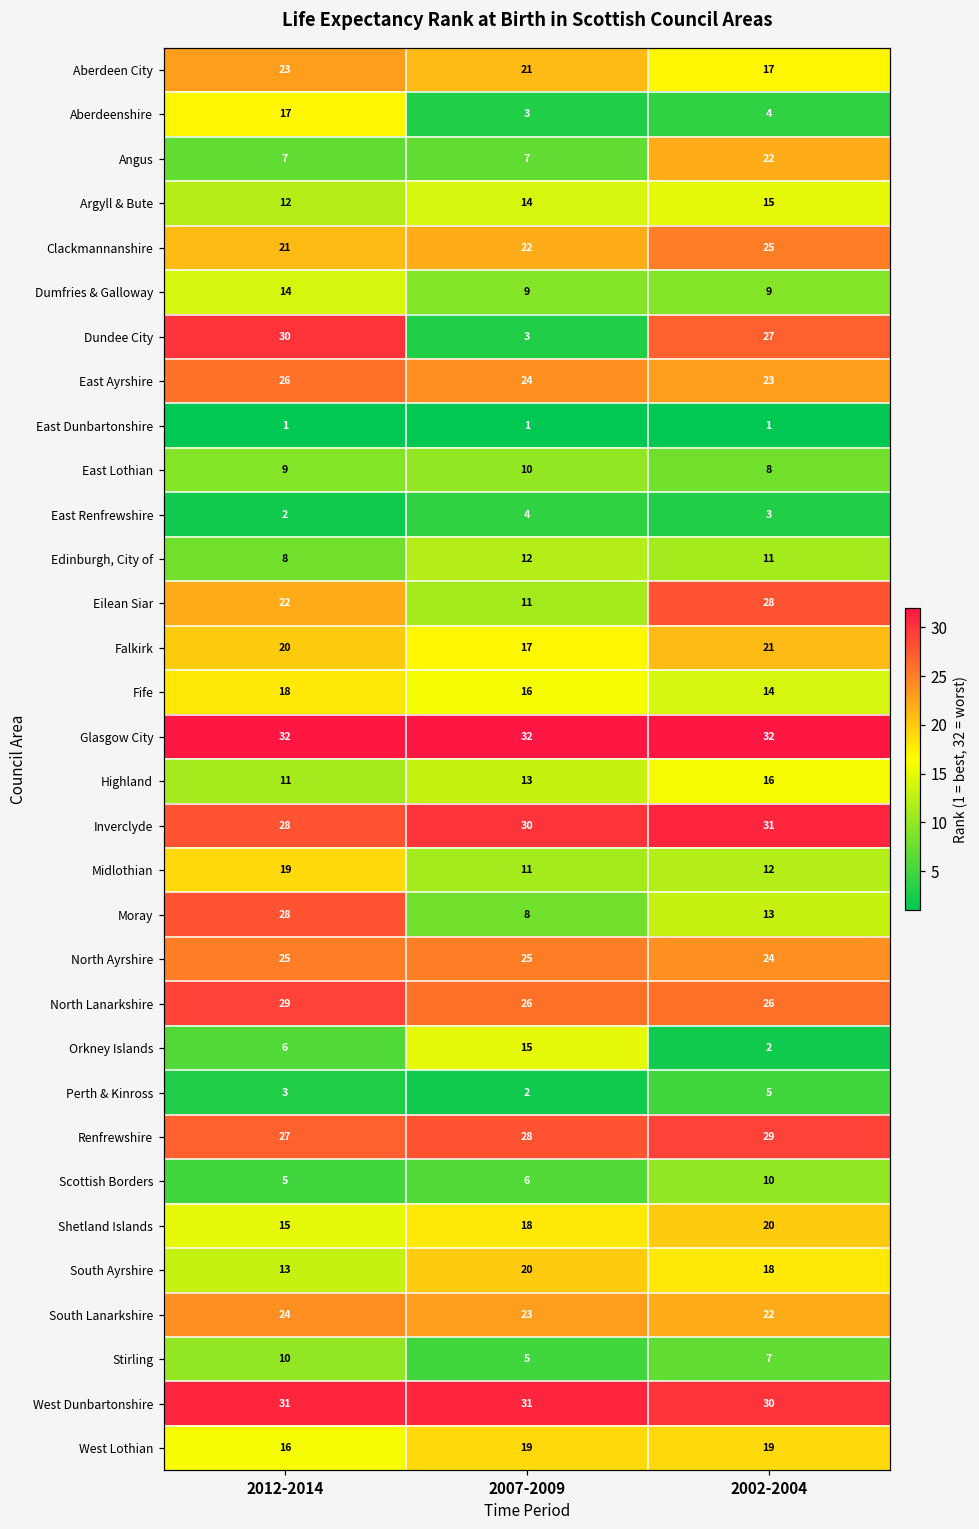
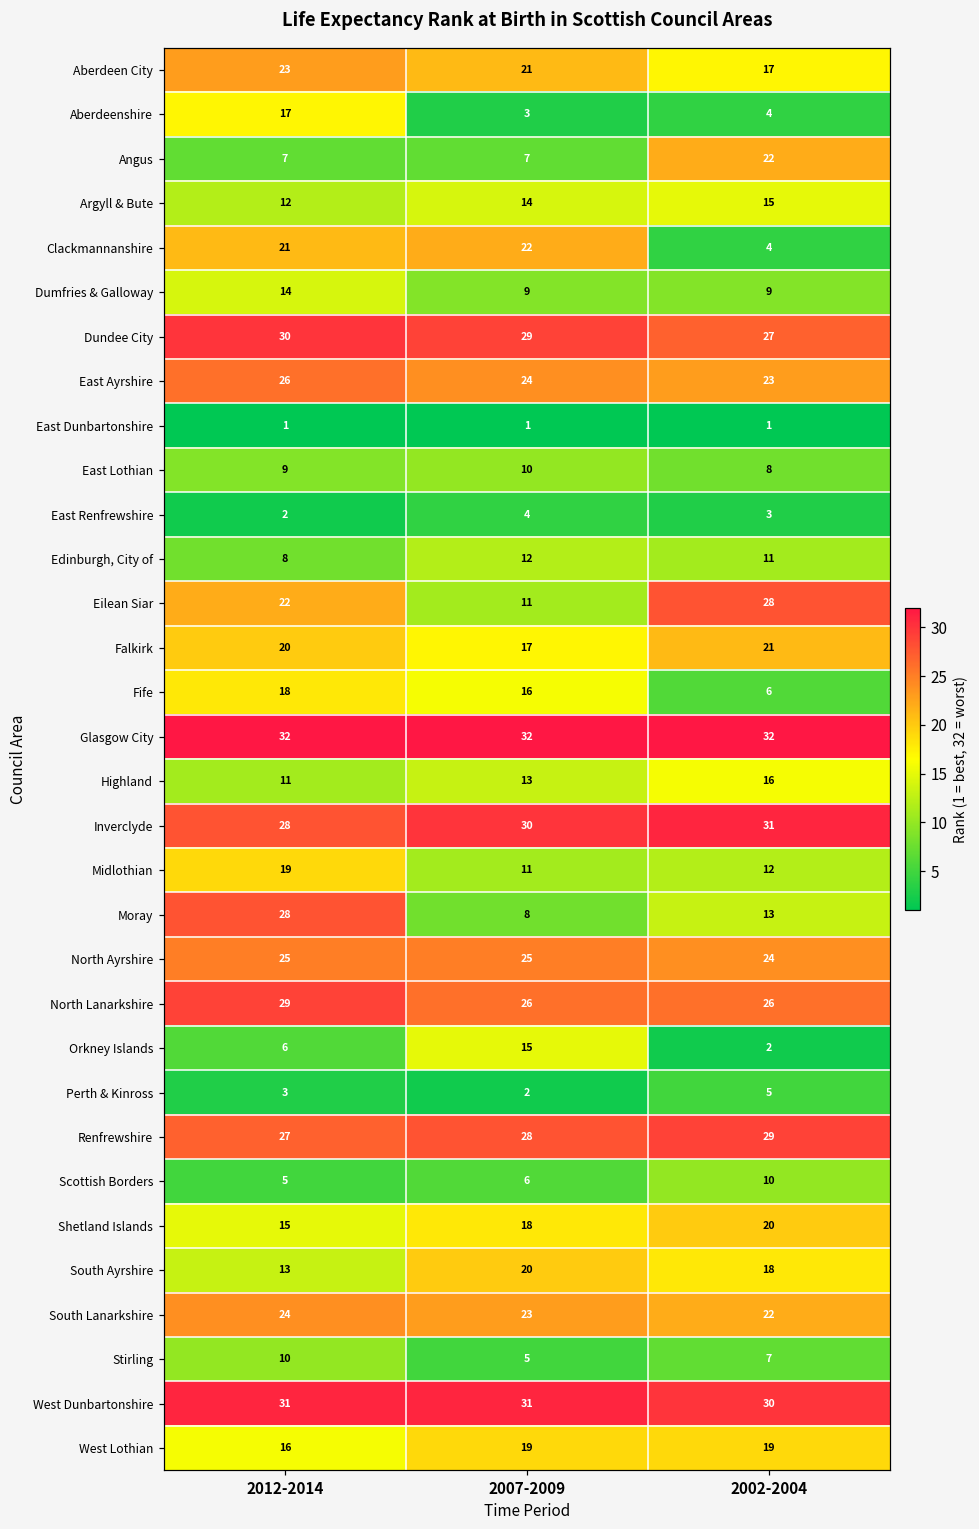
Clackmannanshire, 2002-2004: 25 -> 4
Dundee City, 2007-2009: 3 -> 29
Fife, 2002-2004: 14 -> 6
